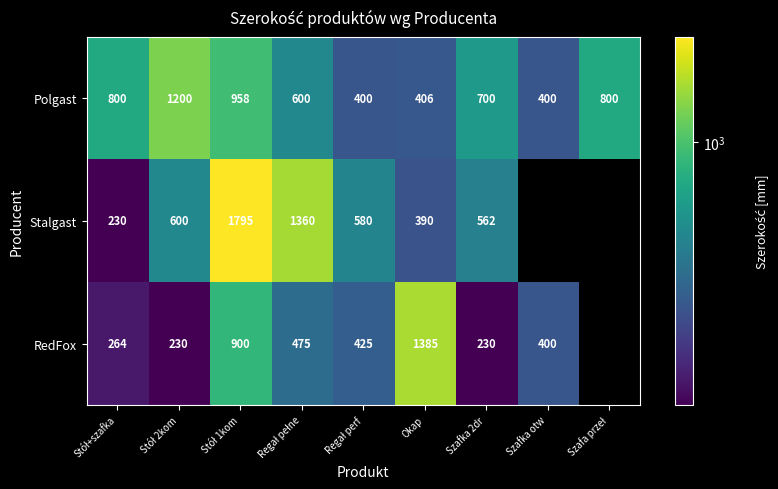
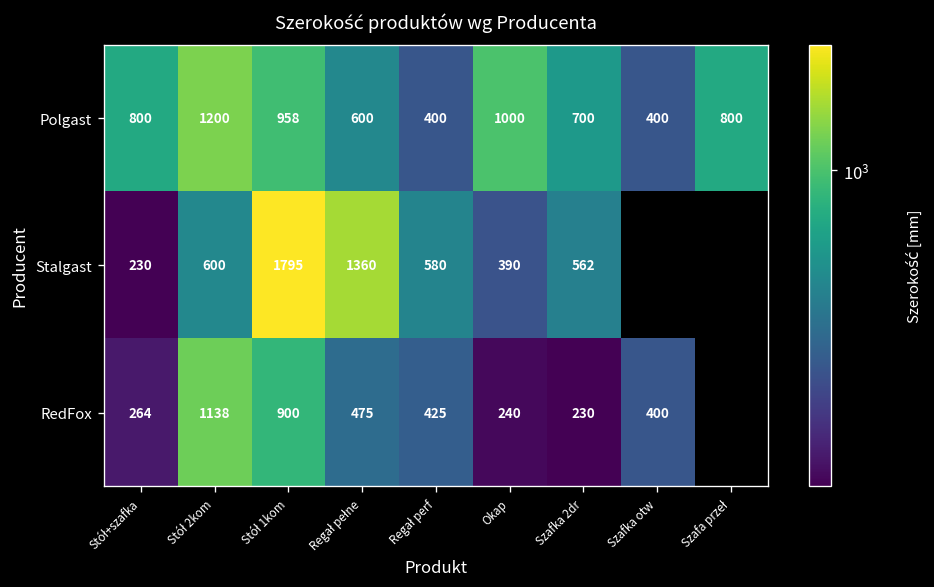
Polgast, Okap: 406 -> 1000
RedFox, Stół 2kom: 230 -> 1138
RedFox, Okap: 1385 -> 240
